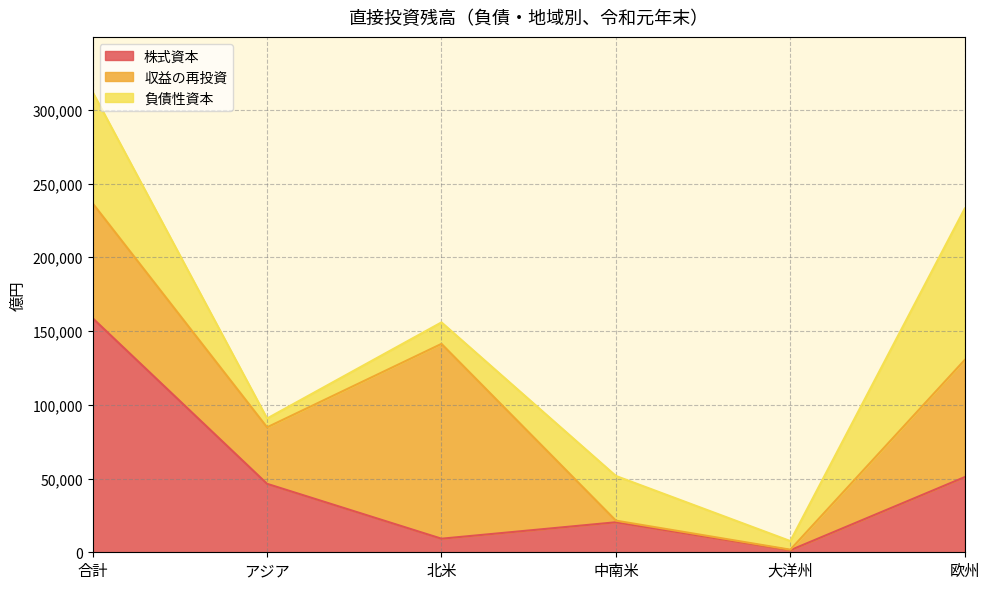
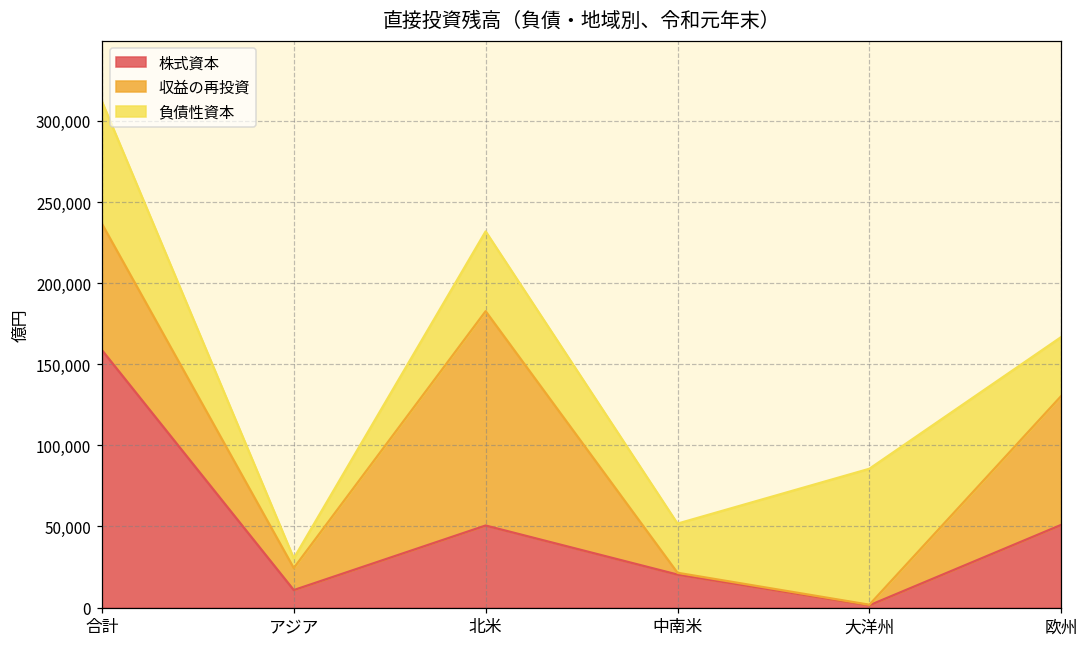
株式資本, アジア: 46,000 -> 11,000
収益の再投資, アジア: 38,000 -> 14,000
株式資本, 北米: 9,000 -> 51,000
負債性資本, 北米: 15,000 -> 49,000
負債性資本, 大洋州: 6,000 -> 84,000
負債性資本, 欧州: 103,000 -> 36,000
